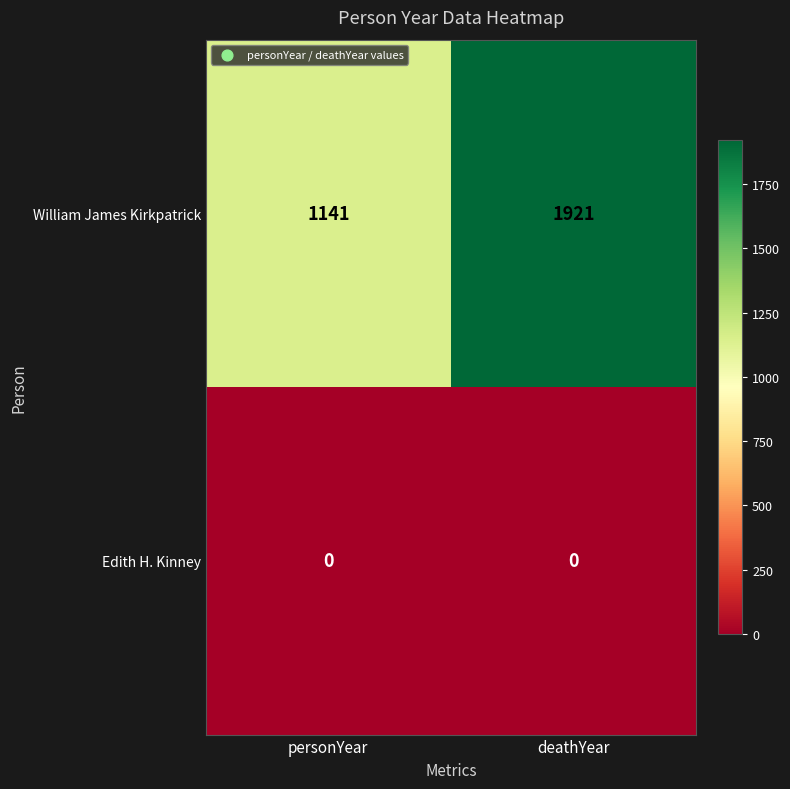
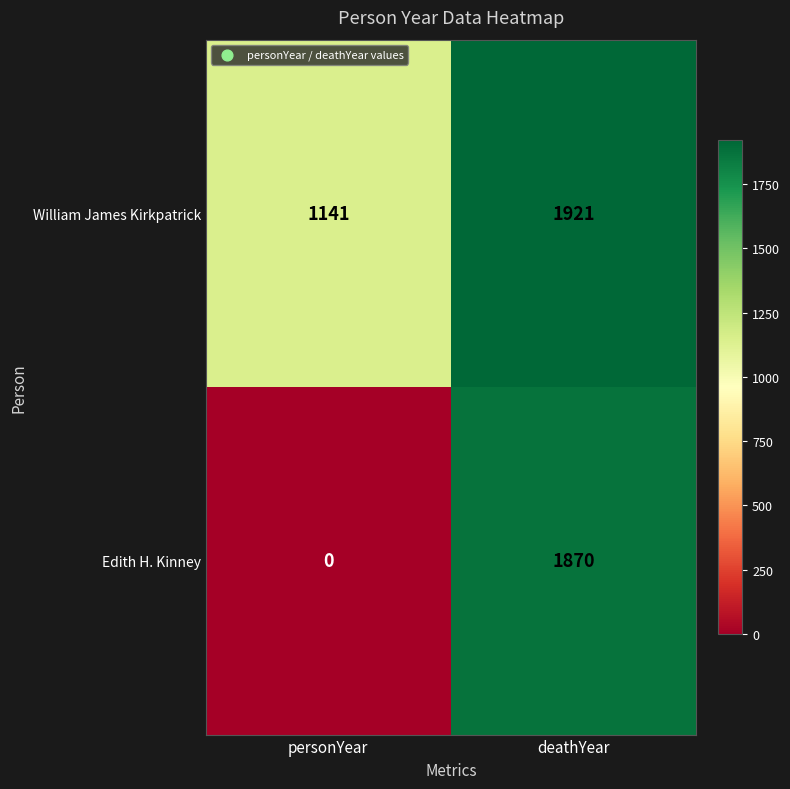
Edith H. Kinney, deathYear: 0 -> 1870
